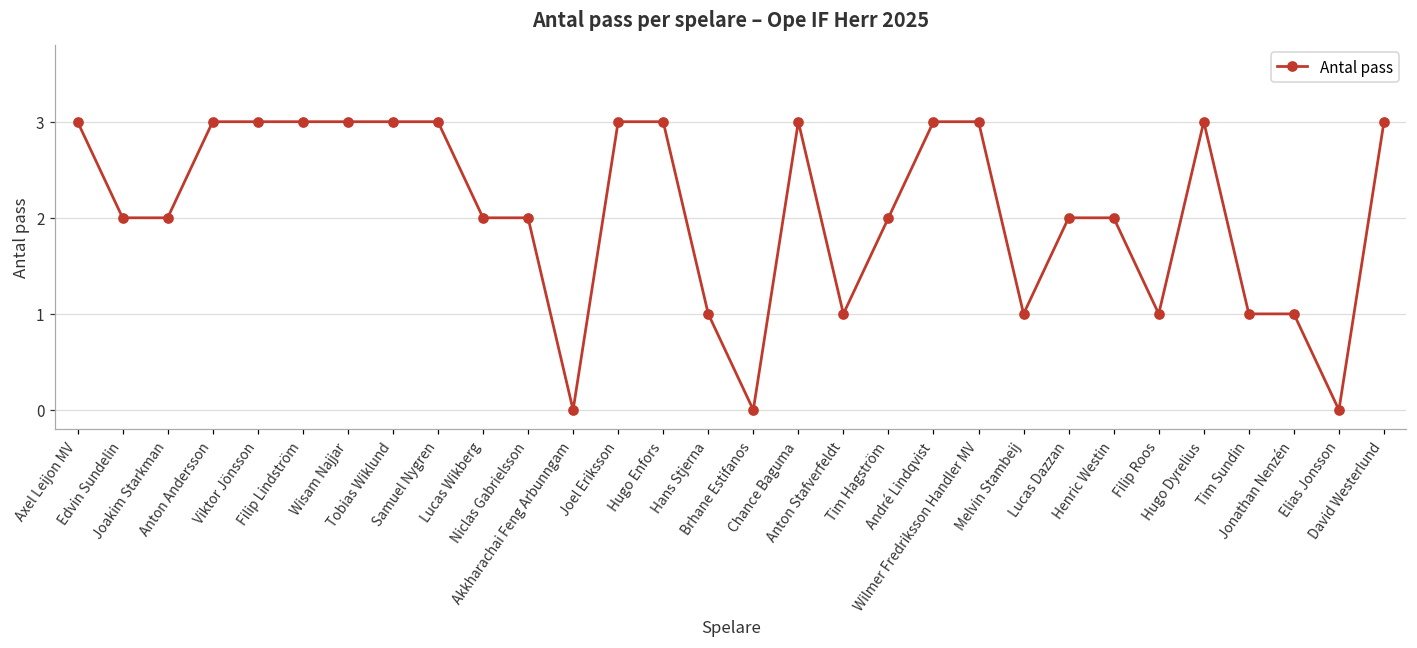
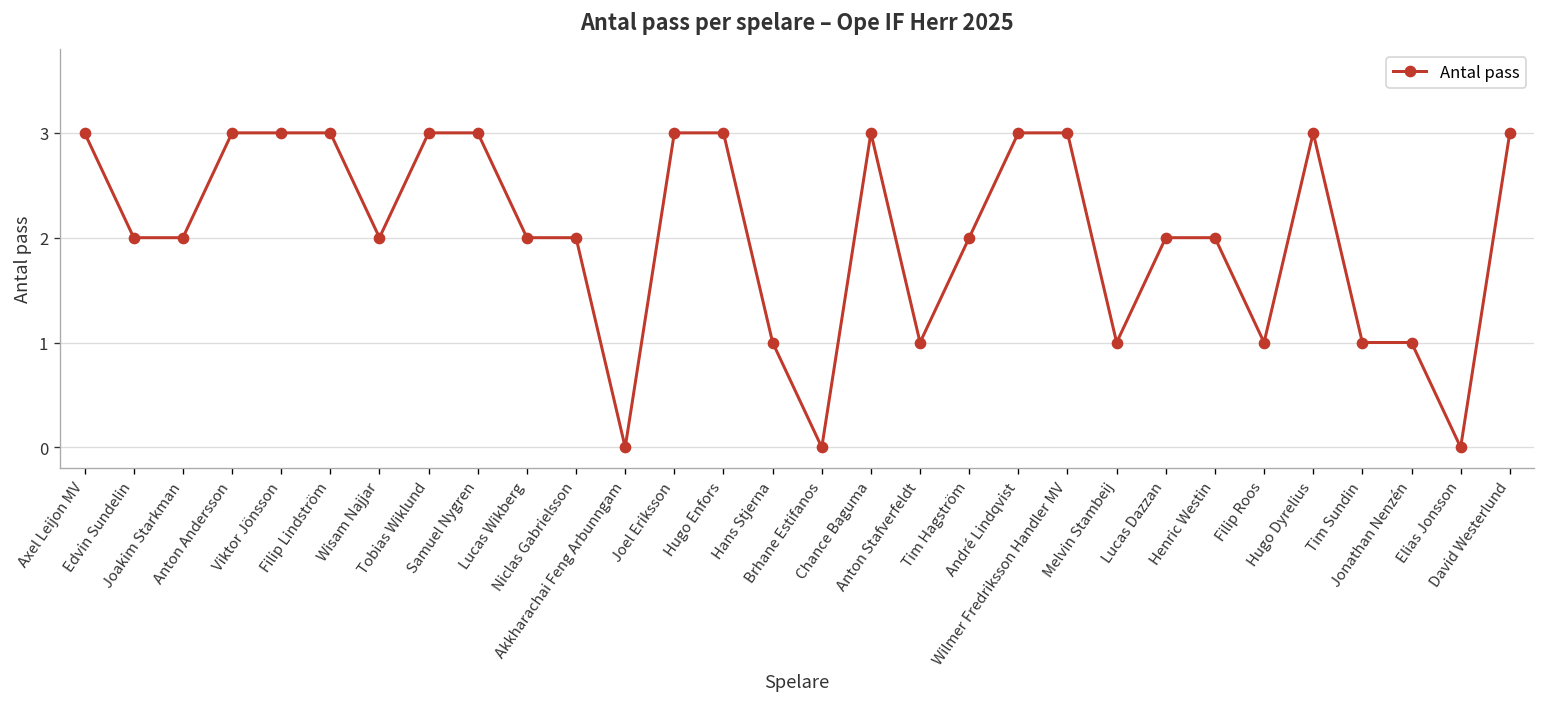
Wisam Najjar: 3 -> 2
